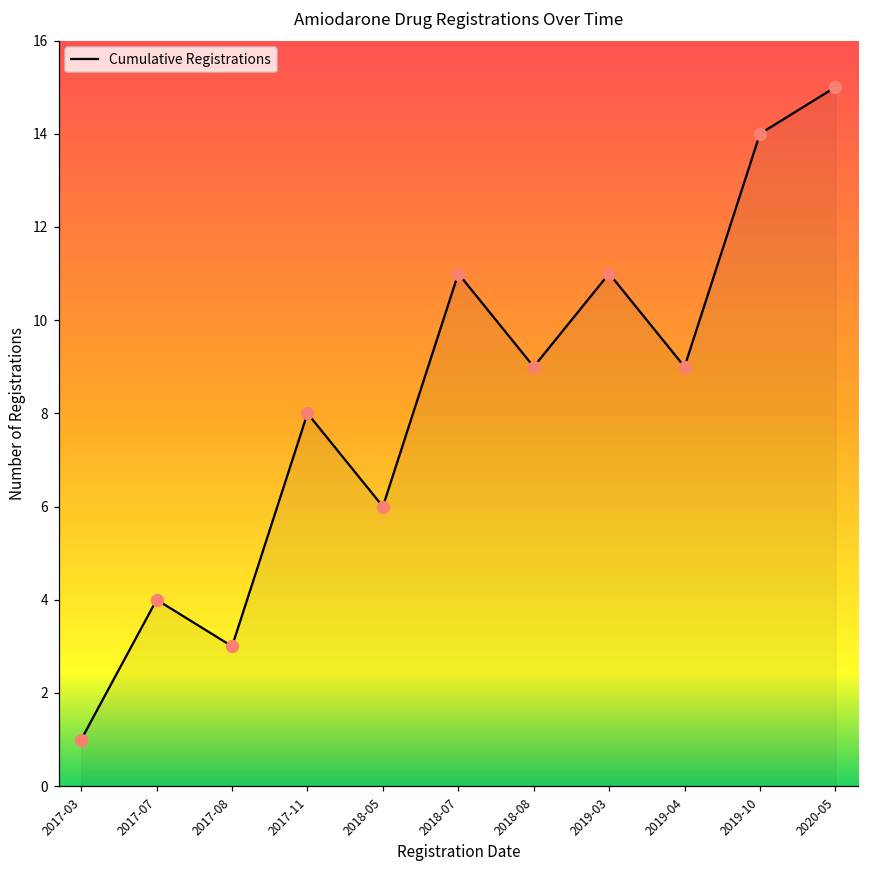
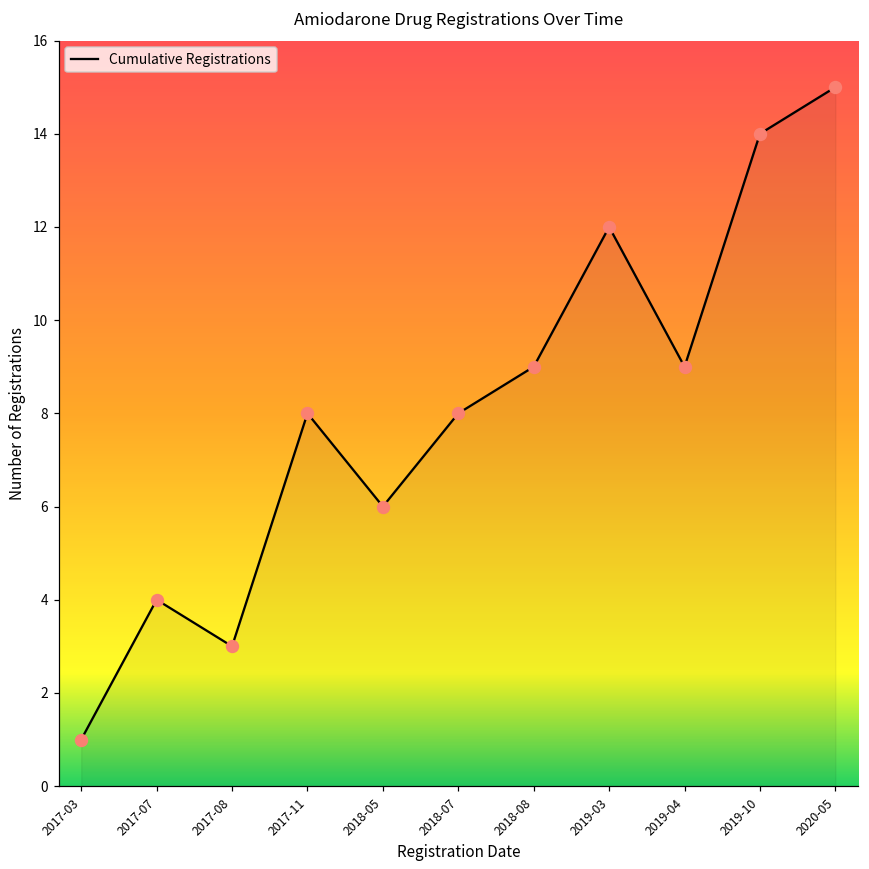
2018-07: 11 -> 8
2019-03: 11 -> 12
